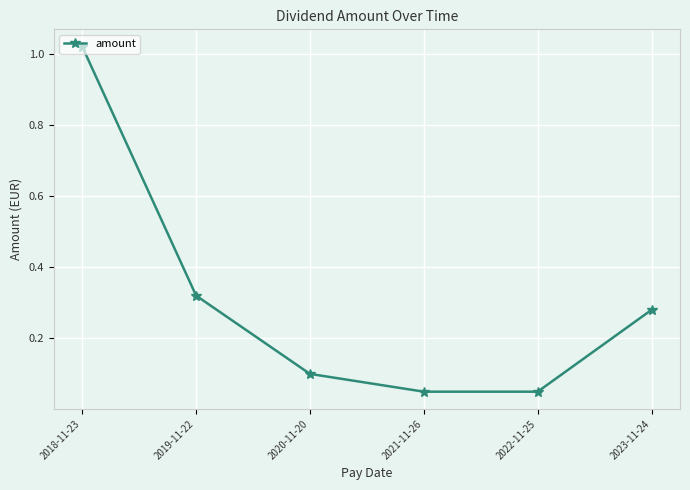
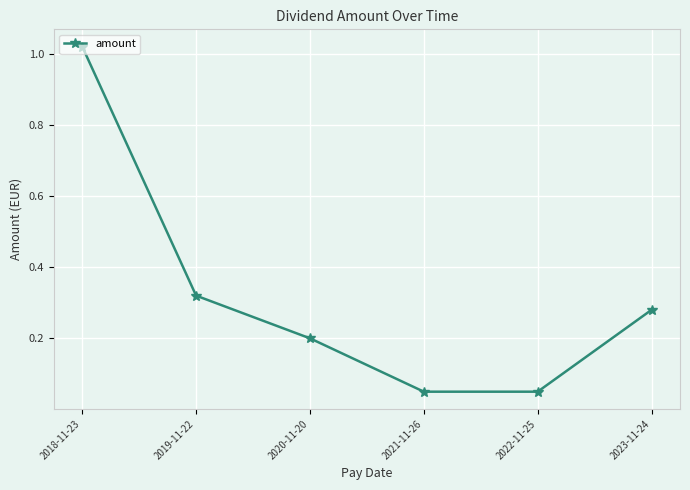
2020-11-20: 0.1 -> 0.2
